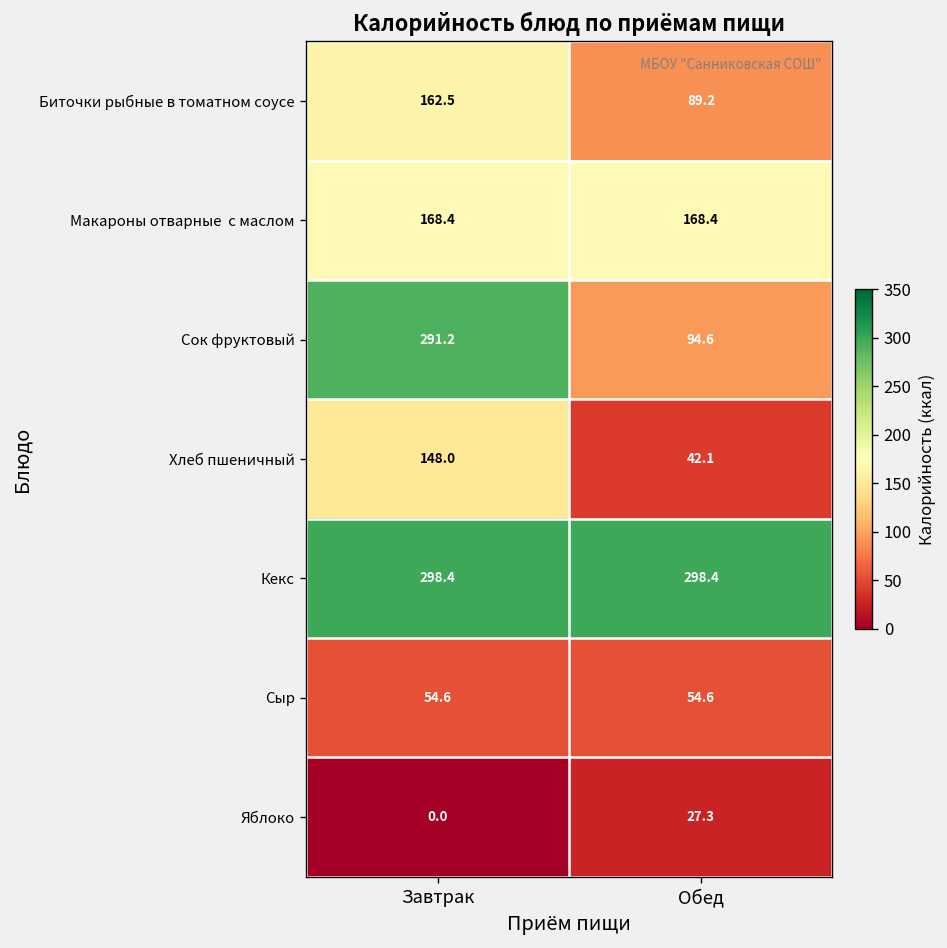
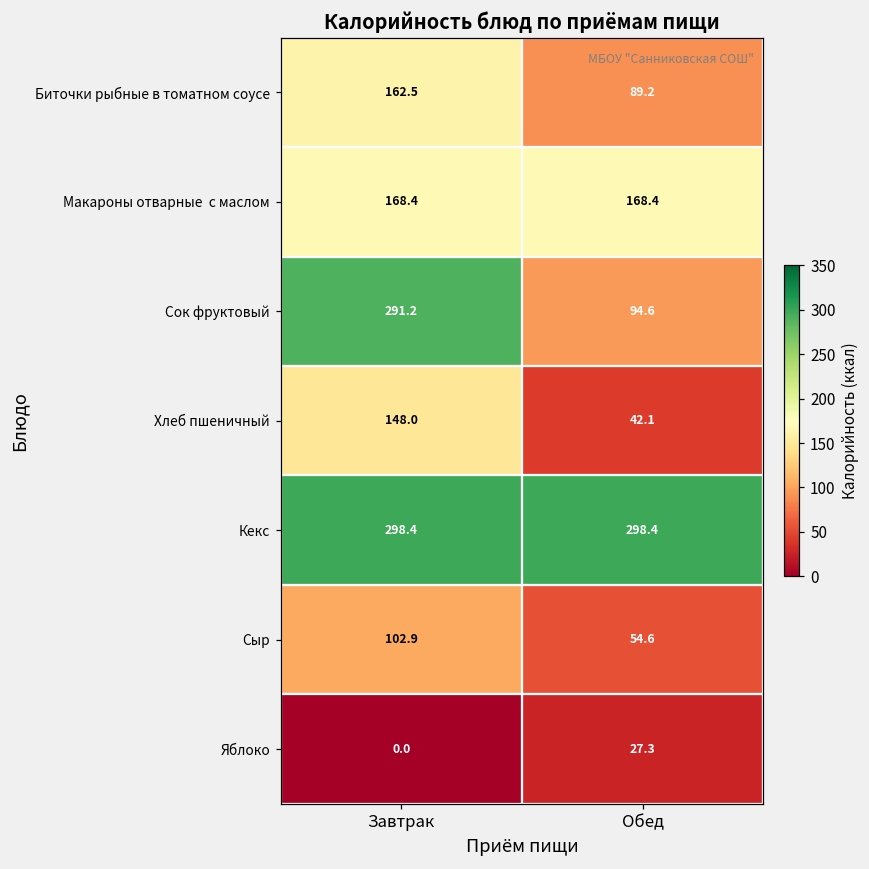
Сыр, Завтрак: 54.6 -> 102.9
